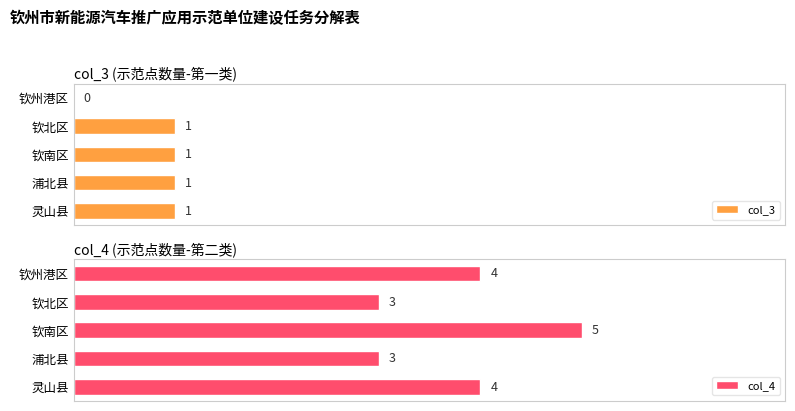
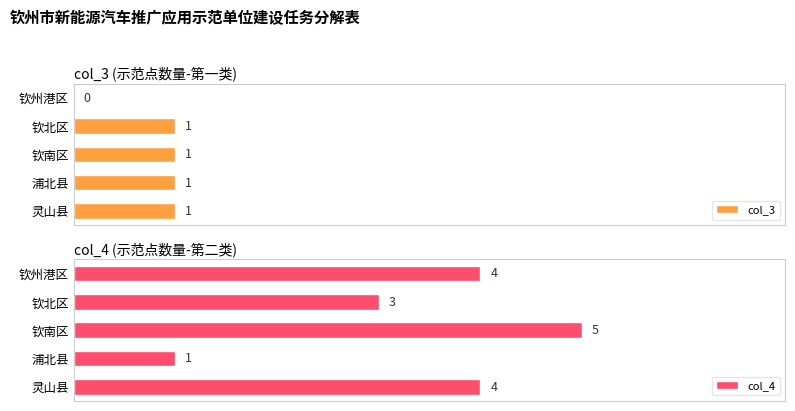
col_4 (示范点数量-第二类), 浦北县: 3 -> 1
